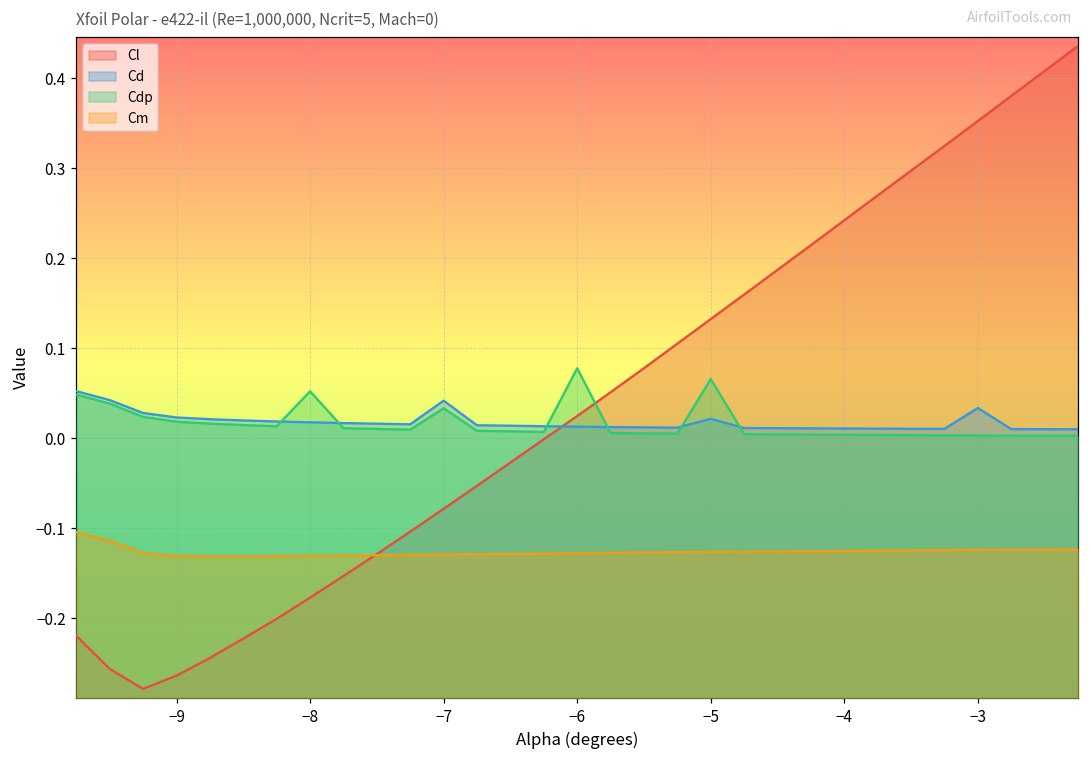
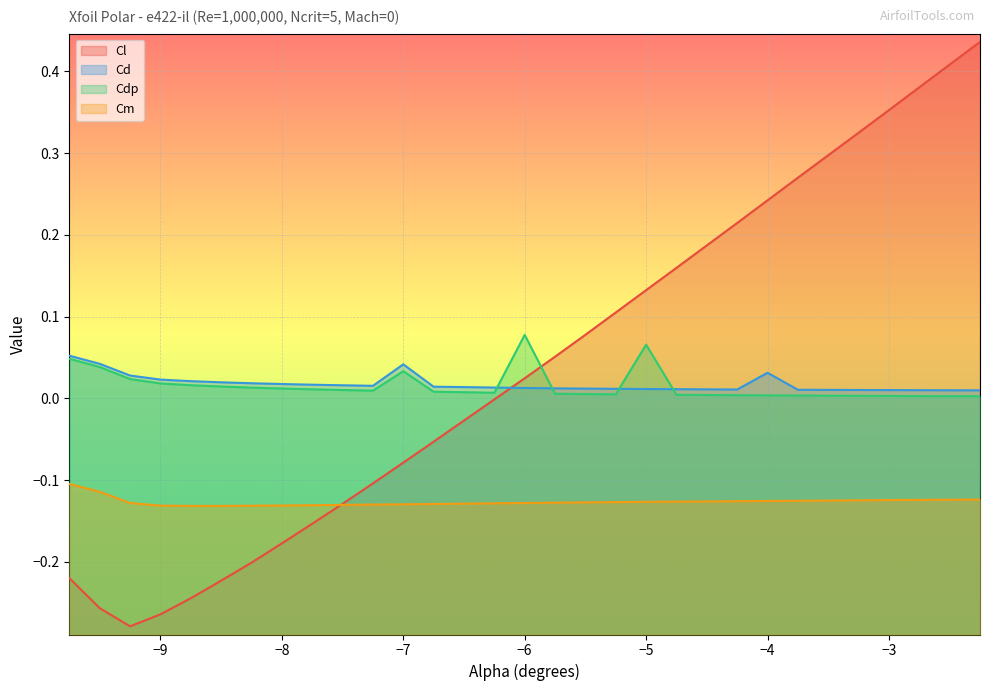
Cdp, −8: 0.05 -> 0.01
Cd, −5: 0.02 -> 0.01
Cd, −4: 0.01 -> 0.03
Cd, −3: 0.03 -> 0.01
